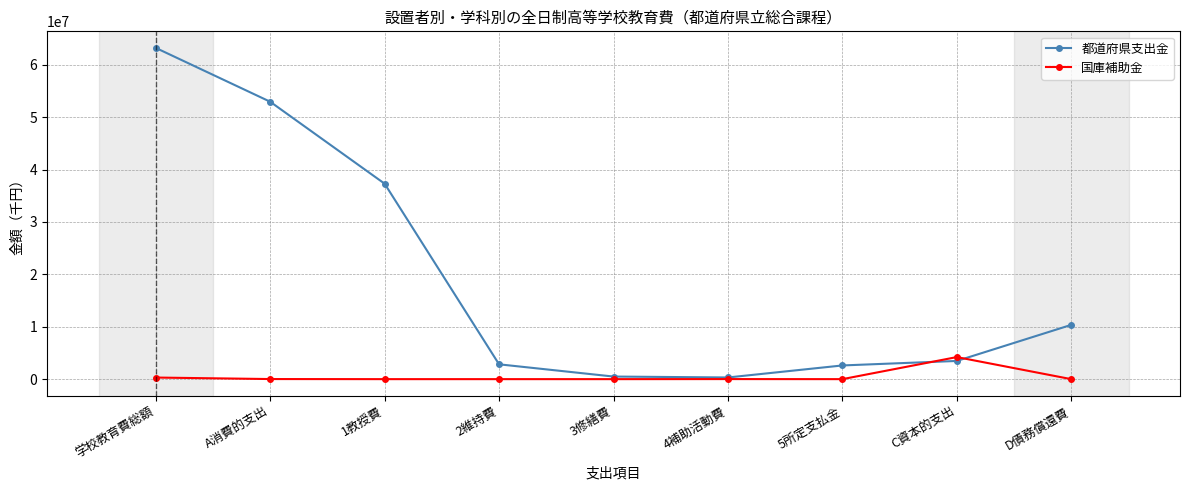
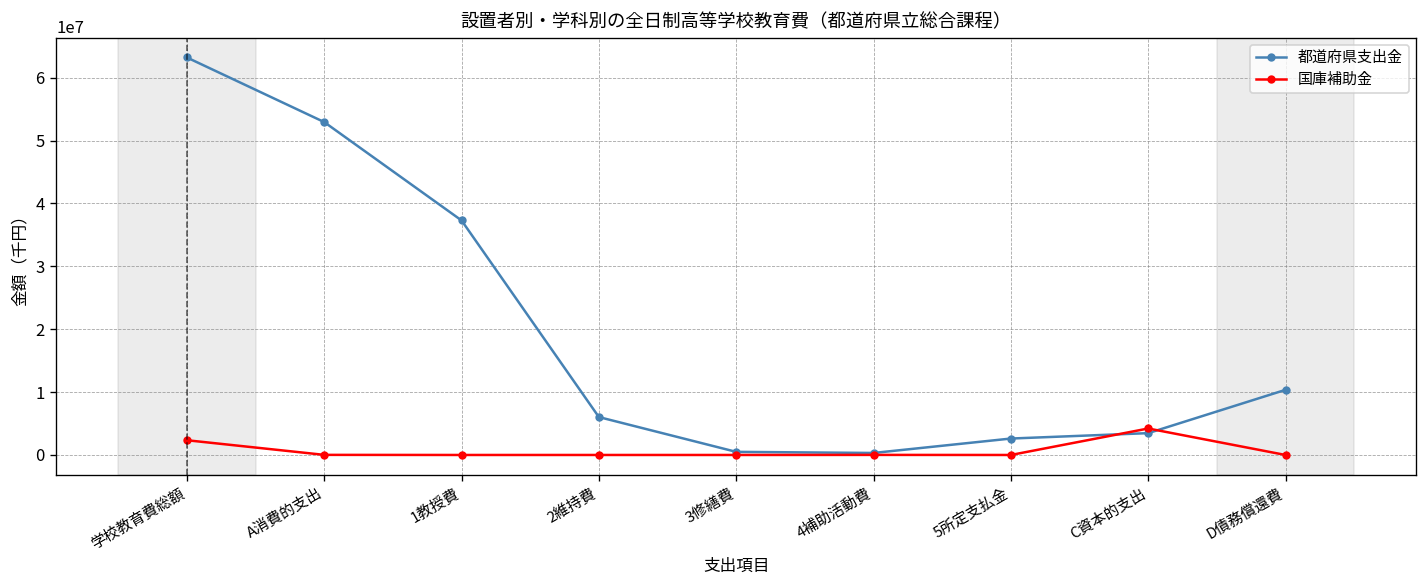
国庫補助金, 学校教育費総額: 0 -> 2000000
都道府県支出金, 2維持費: 3000000 -> 6000000
